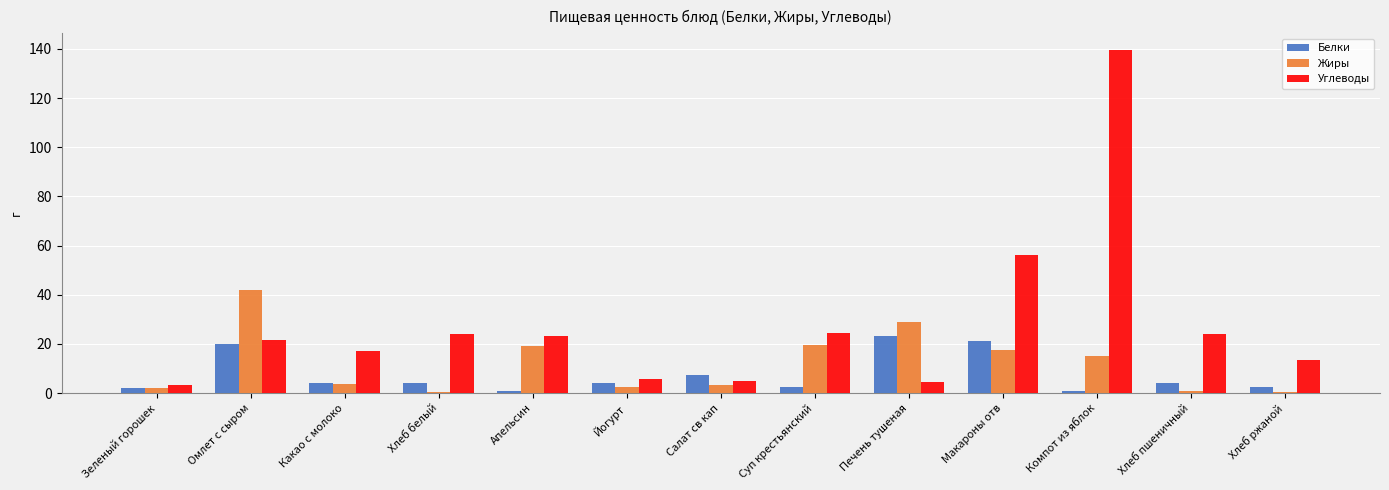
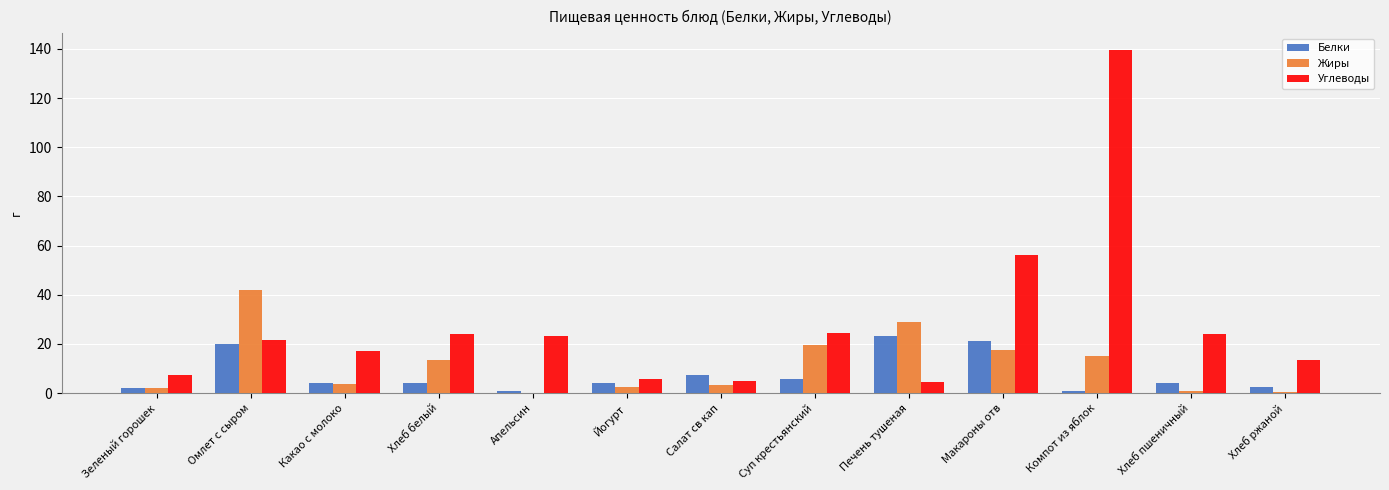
Углеводы, Зеленый горошек: 3 -> 7
Жиры, Хлеб белый: 1 -> 13
Жиры, Апельсин: 19 -> 0
Белки, Суп крестьянский: 2 -> 6
